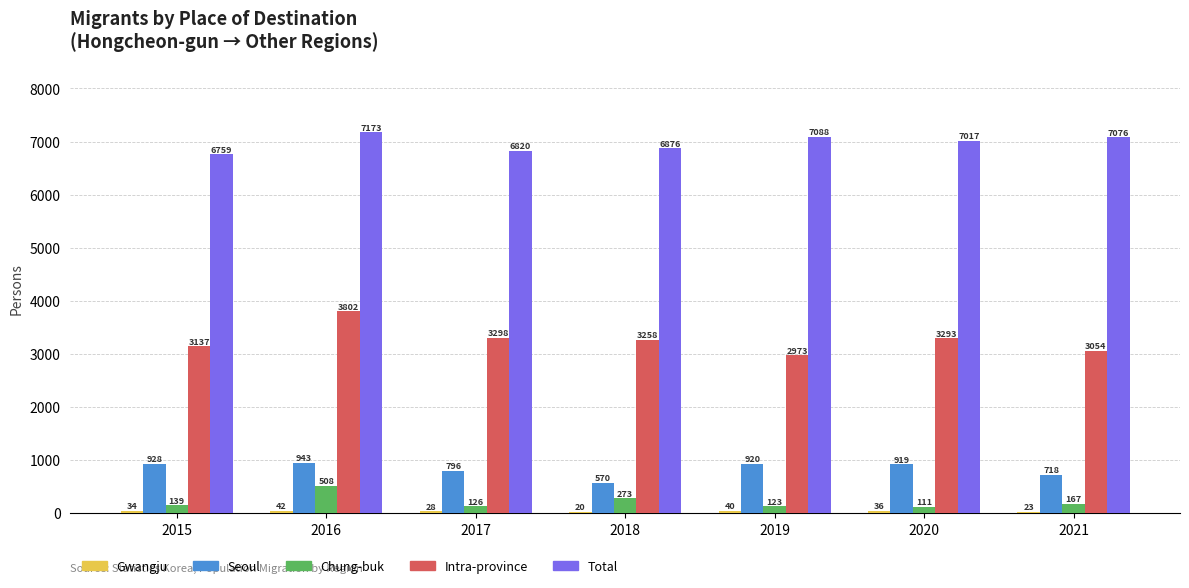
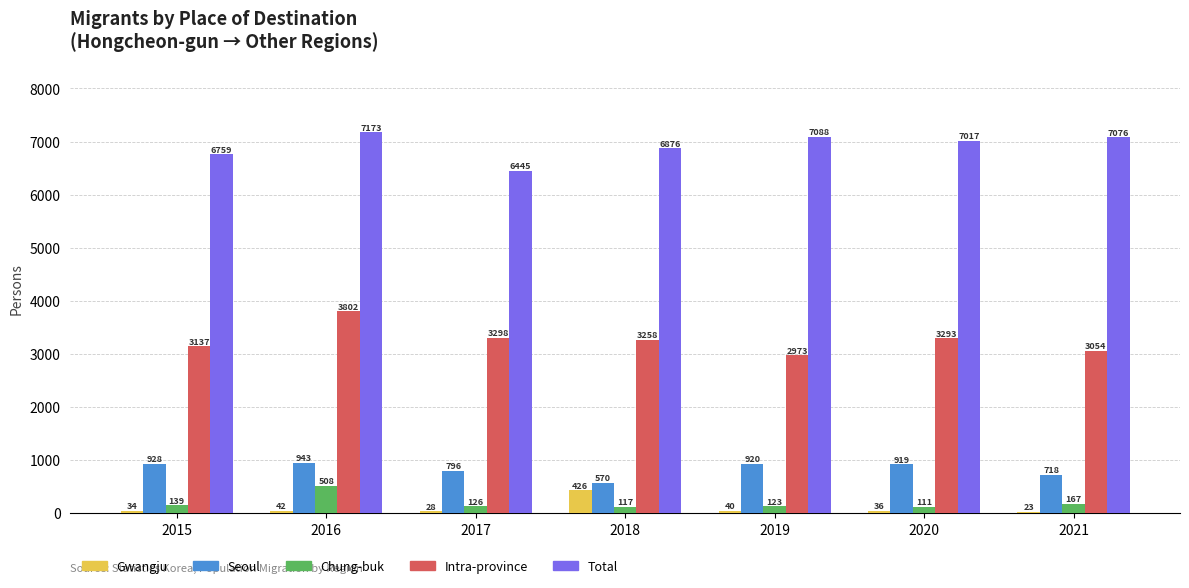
Total, 2017: 6820 -> 6445
Gwangju, 2018: 20 -> 426
Chung-buk, 2018: 273 -> 117
